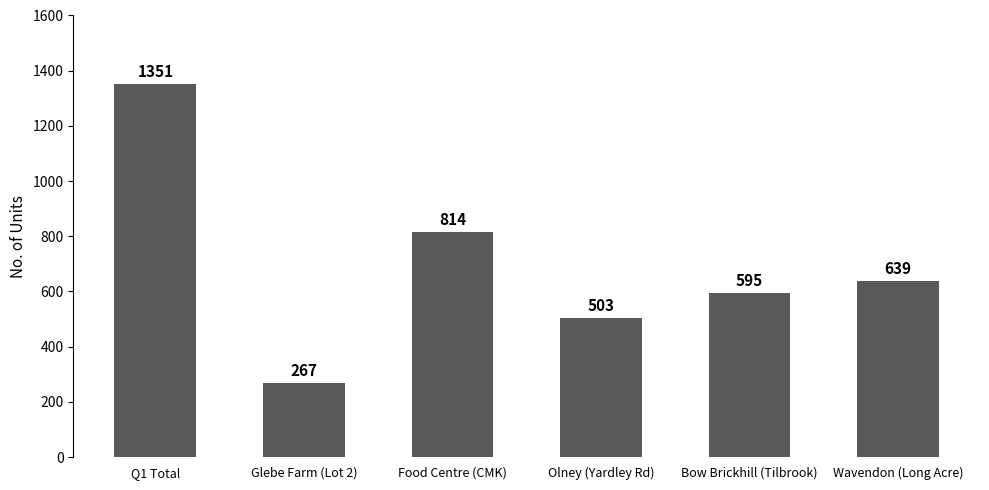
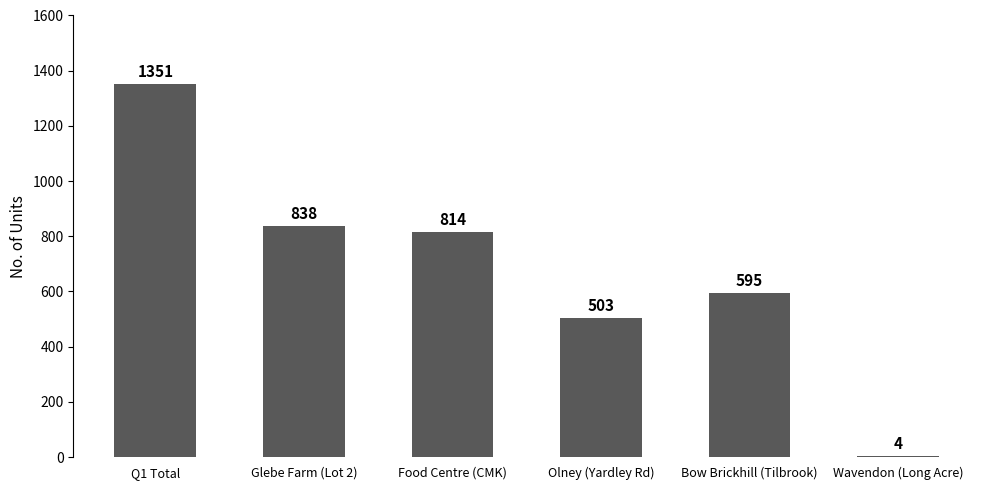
Glebe Farm (Lot 2): 267 -> 838
Wavendon (Long Acre): 639 -> 4
